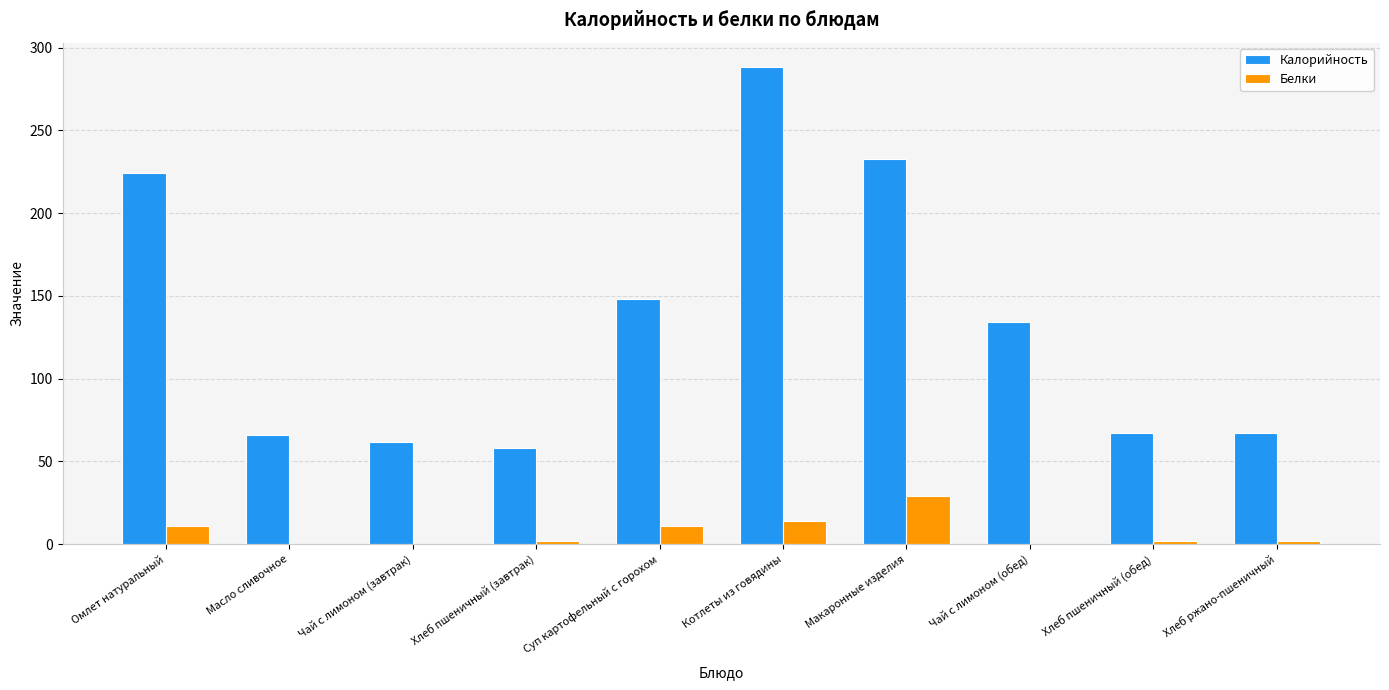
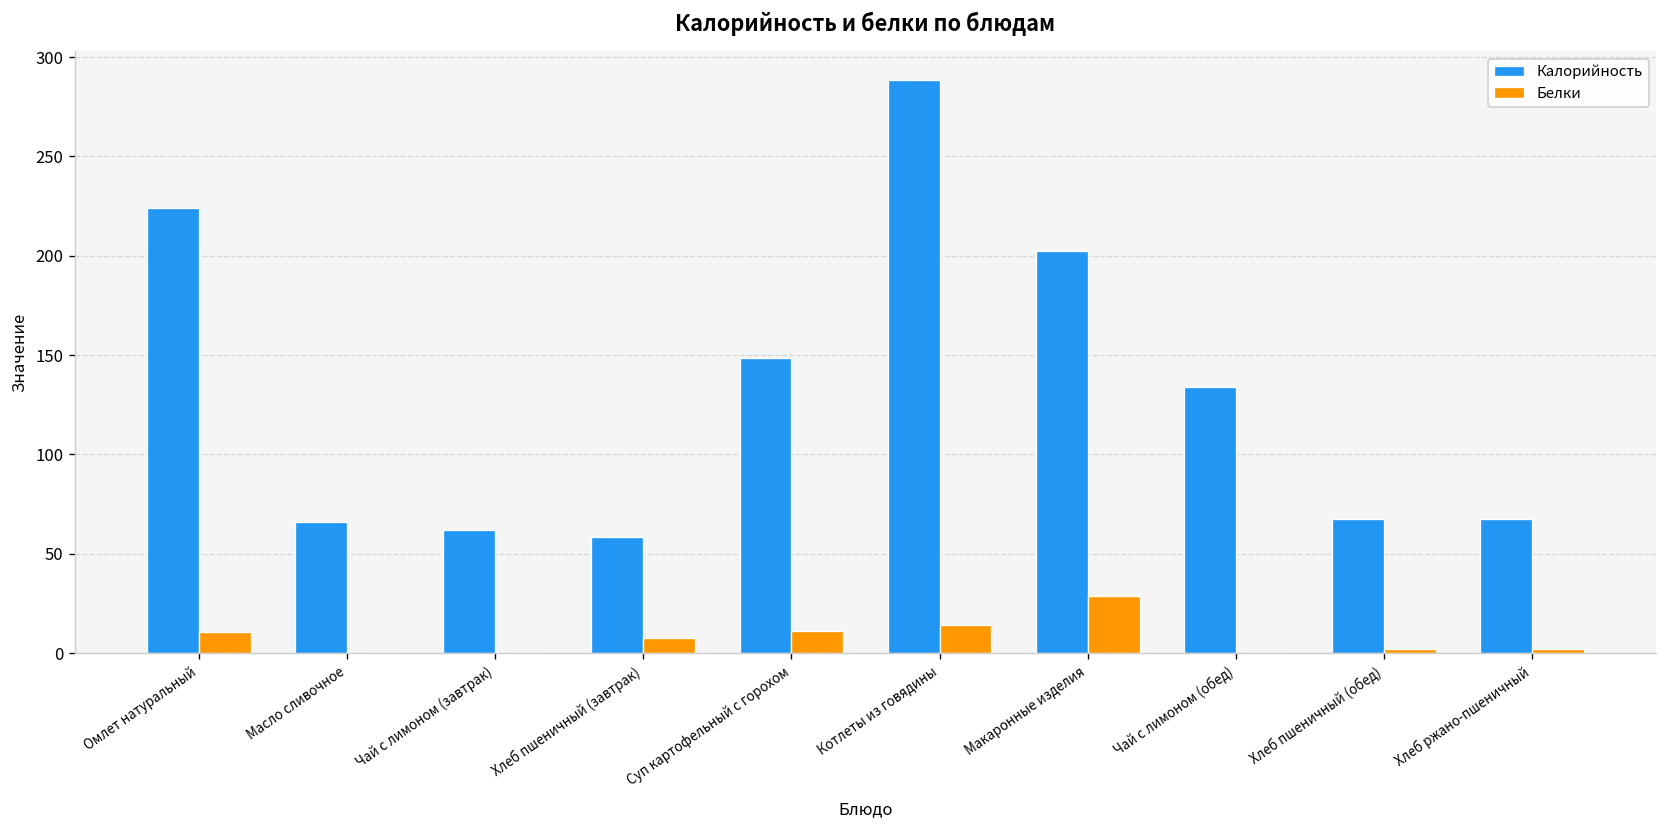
Белки, Хлеб пшеничный (завтрак): 2 -> 8
Калорийность, Макаронные изделия: 233 -> 202
